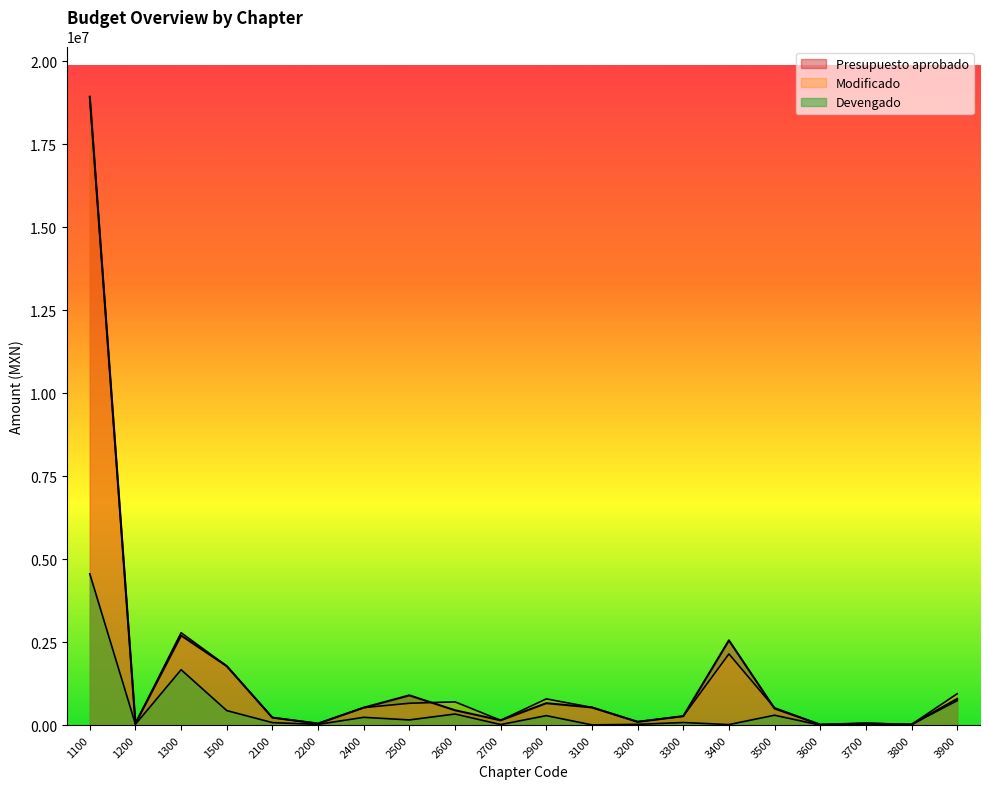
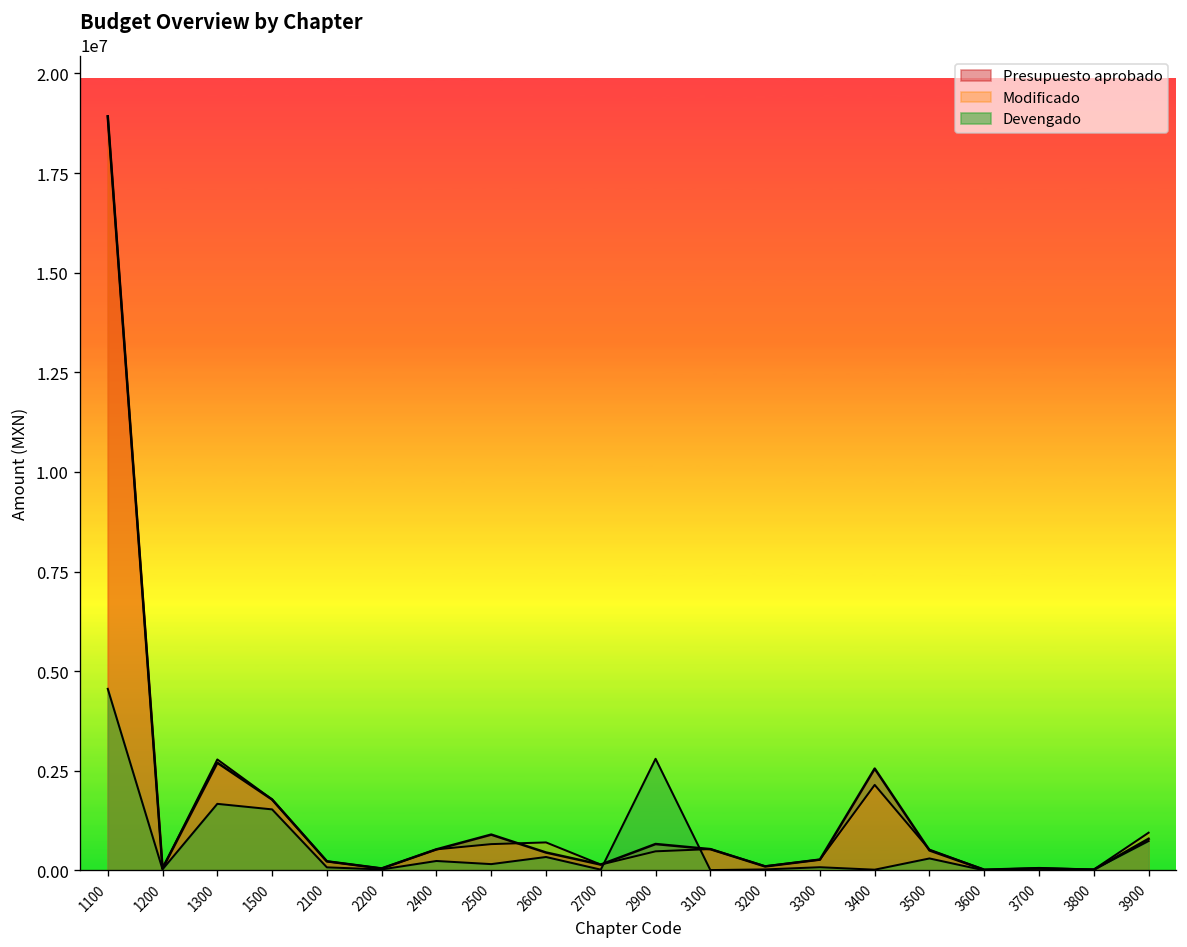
Devengado, 1500: 400000 -> 1500000
Modificado, 2900: 800000 -> 500000
Devengado, 2900: 300000 -> 2800000
